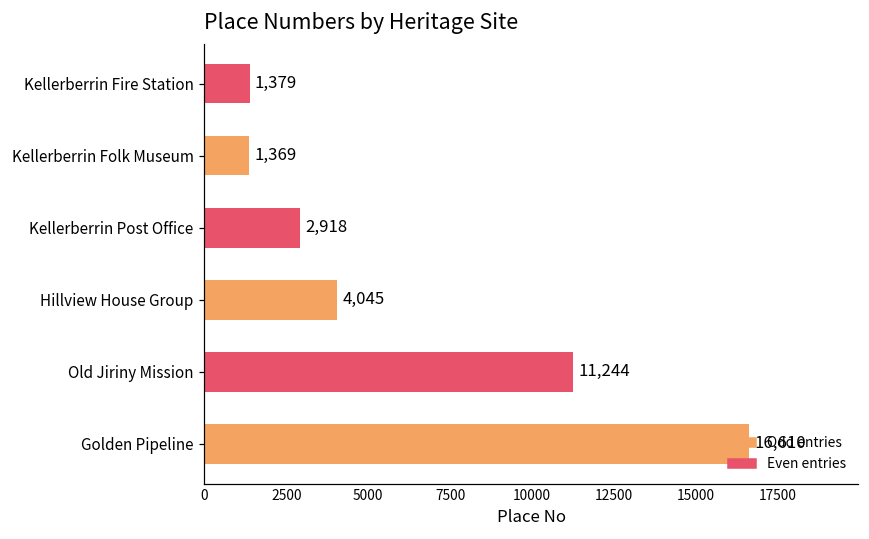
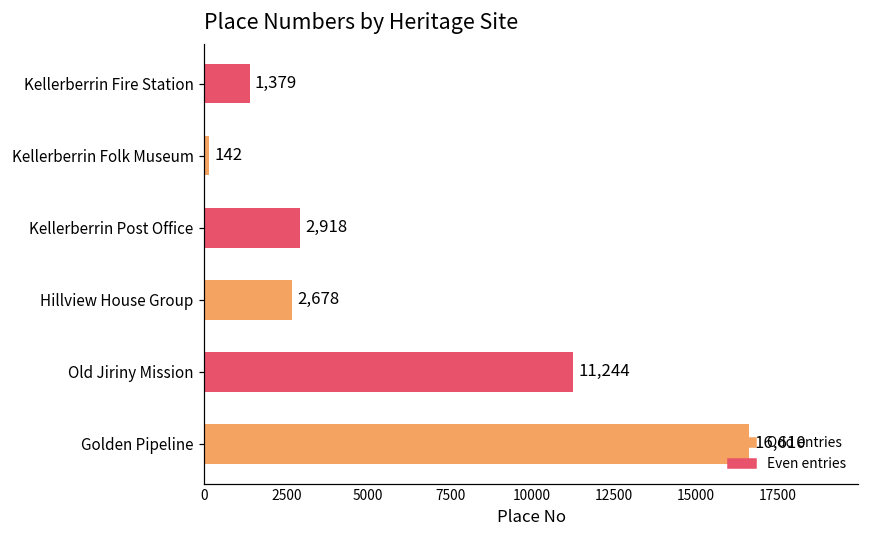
Kellerberrin Folk Museum: 1,369 -> 142
Hillview House Group: 4,045 -> 2,678
